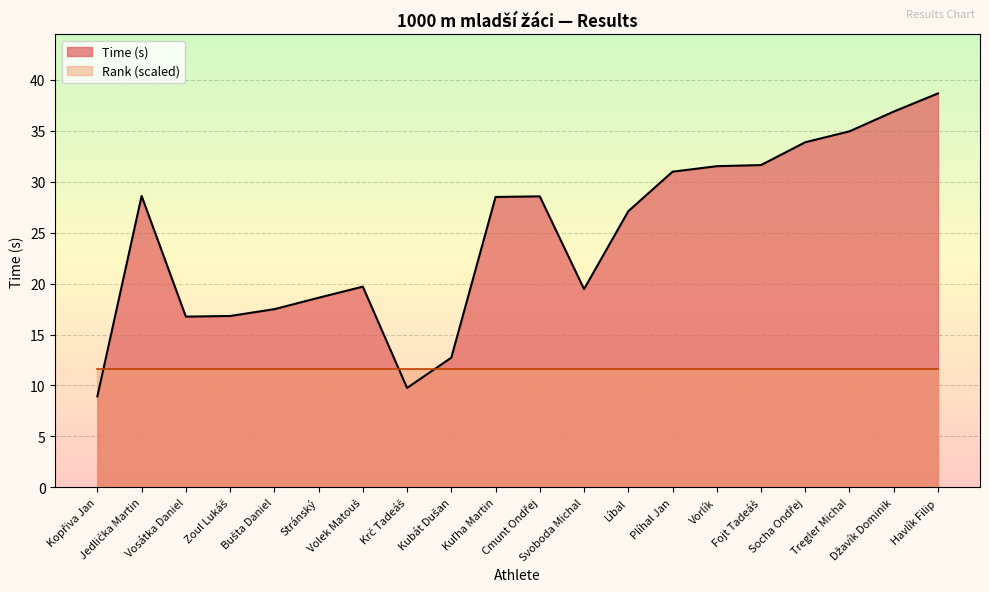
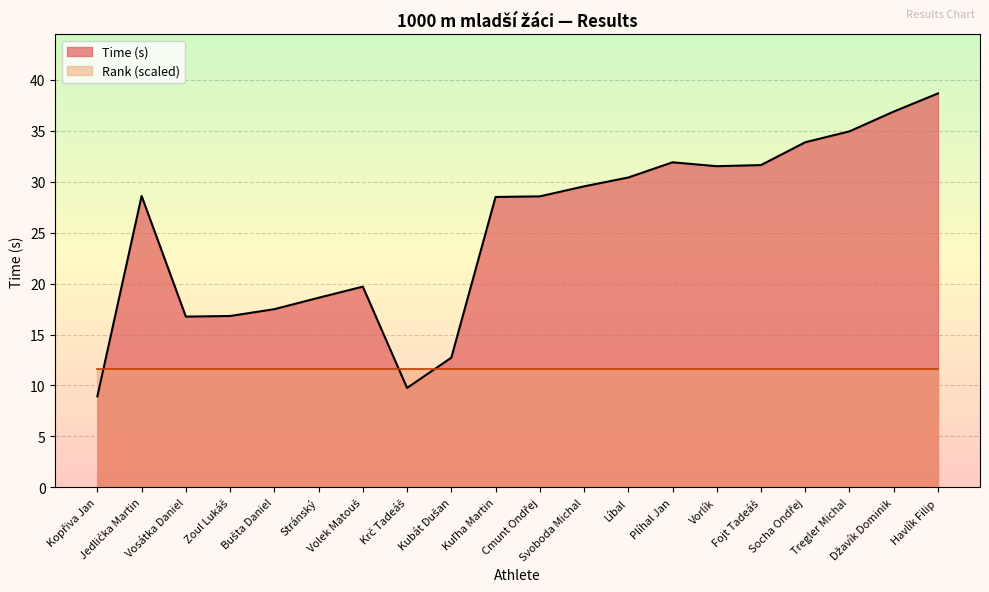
Time (s), Svoboda Michal: 19.5 -> 29.5
Time (s), Líbal: 27.1 -> 30.4
Time (s), Plíhal Jan: 31.0 -> 31.9
